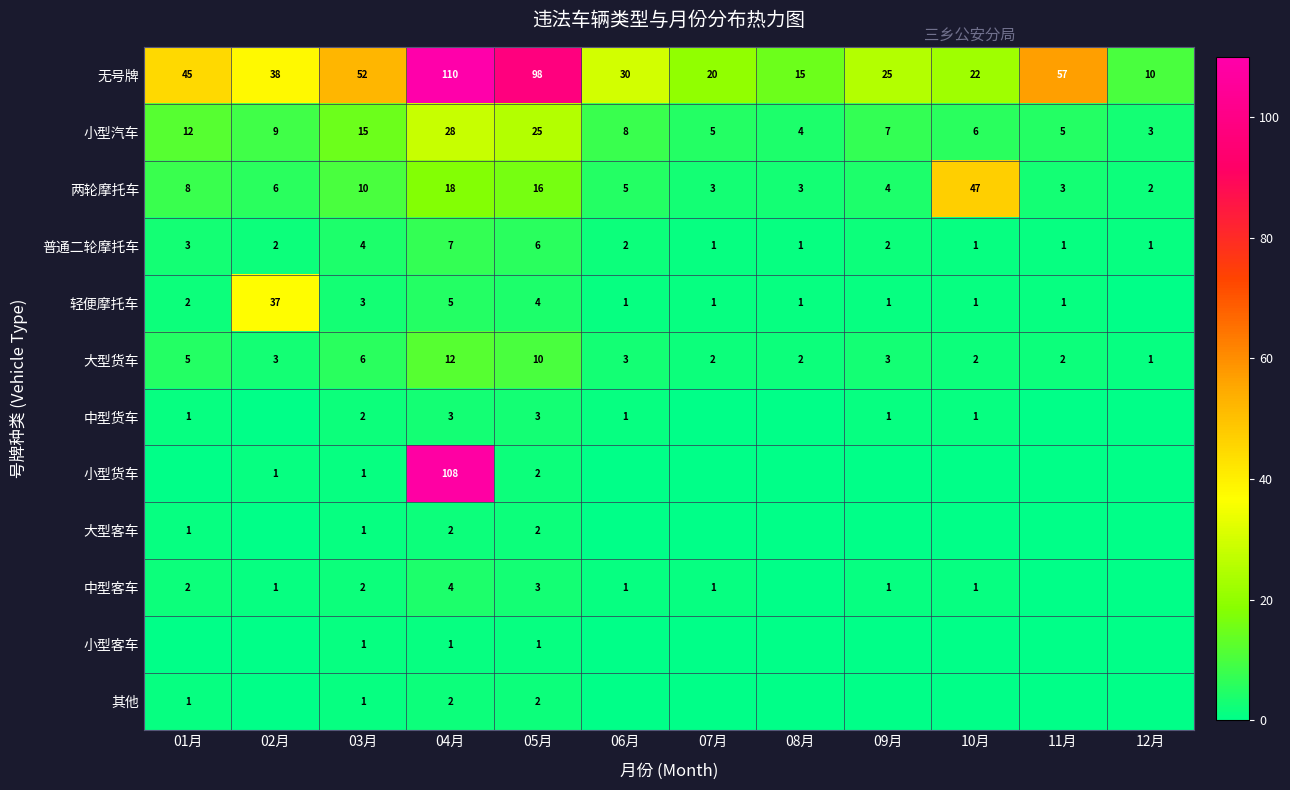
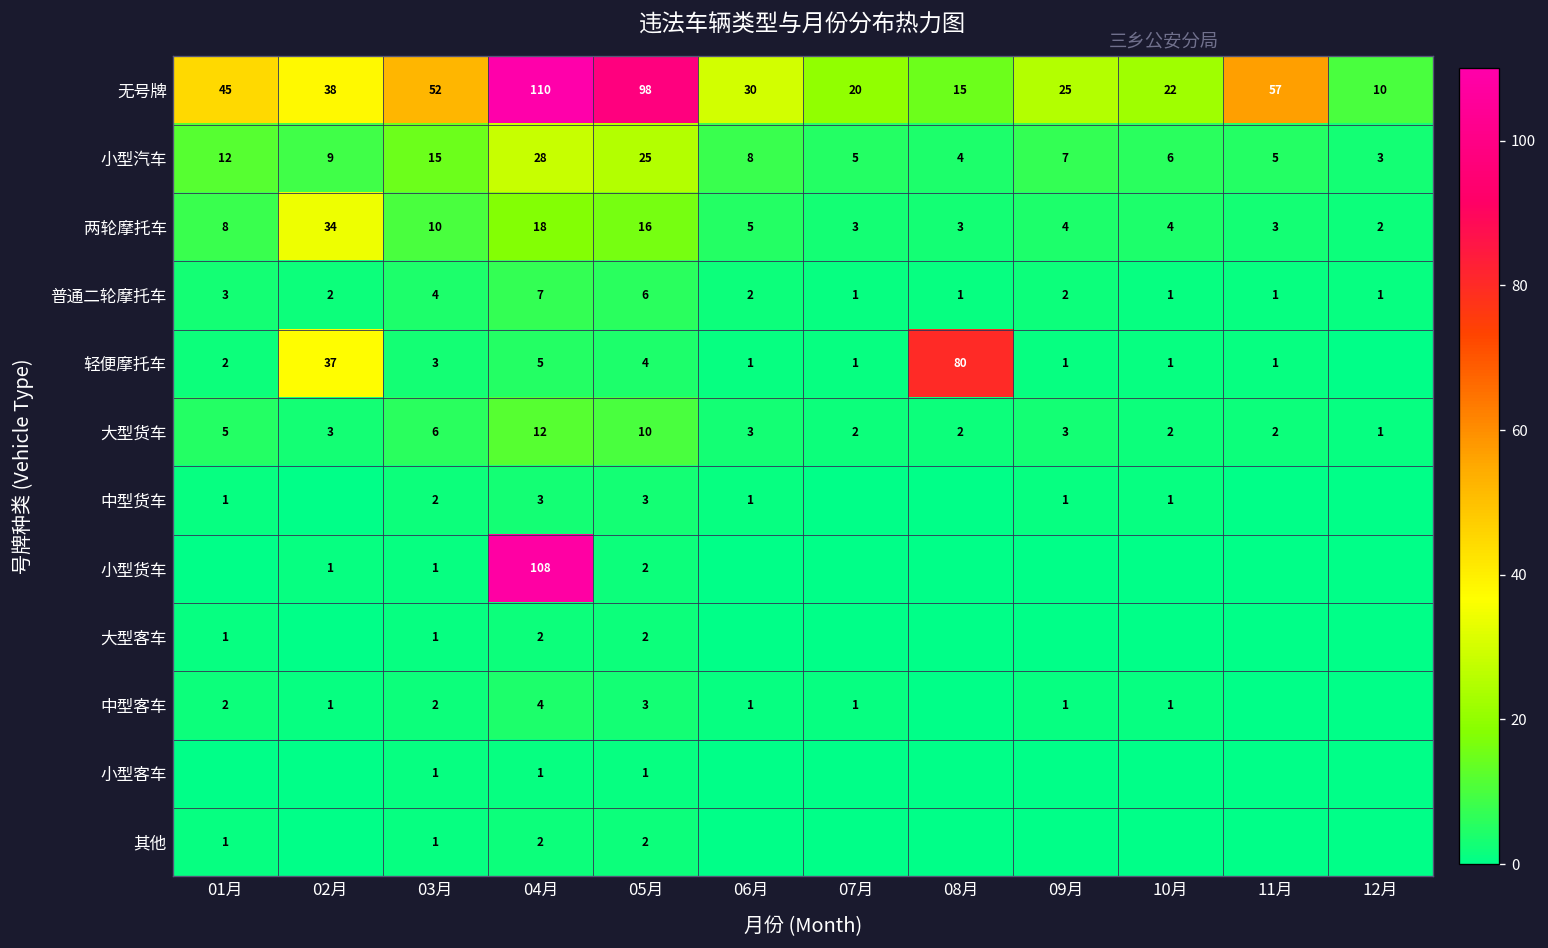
两轮摩托车, 02月: 6 -> 34
两轮摩托车, 10月: 47 -> 4
轻便摩托车, 08月: 1 -> 80
